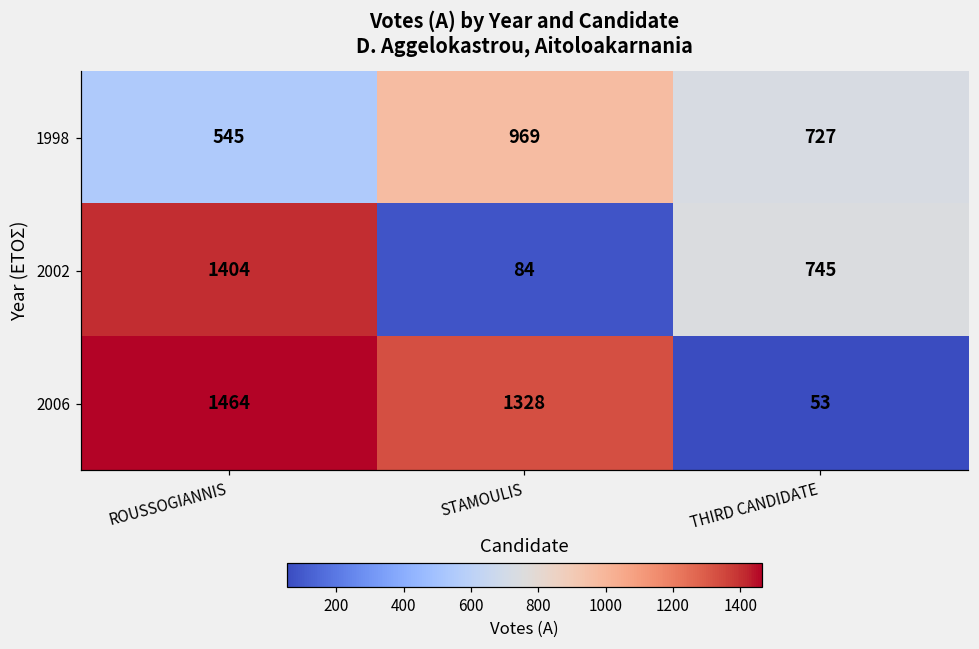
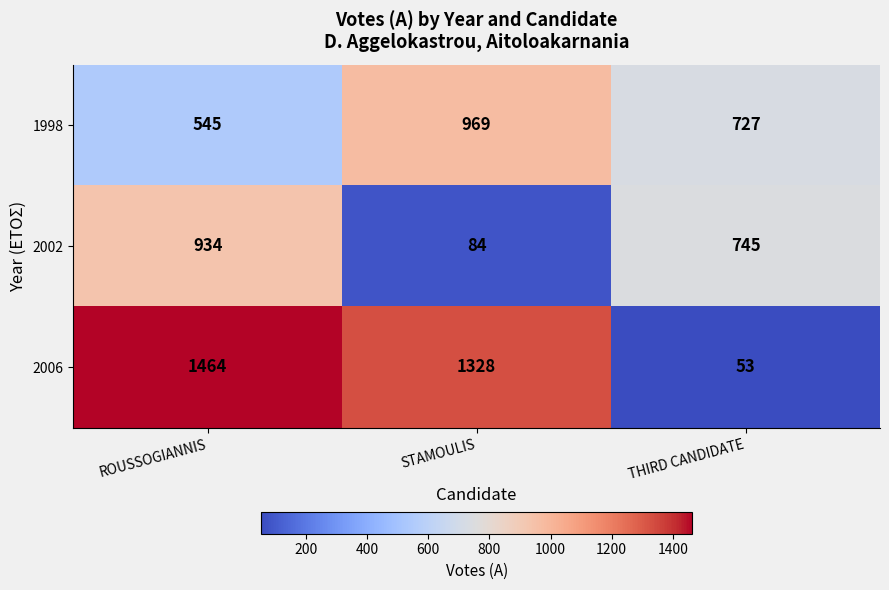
2002, ROUSSOGIANNIS: 1404 -> 934
